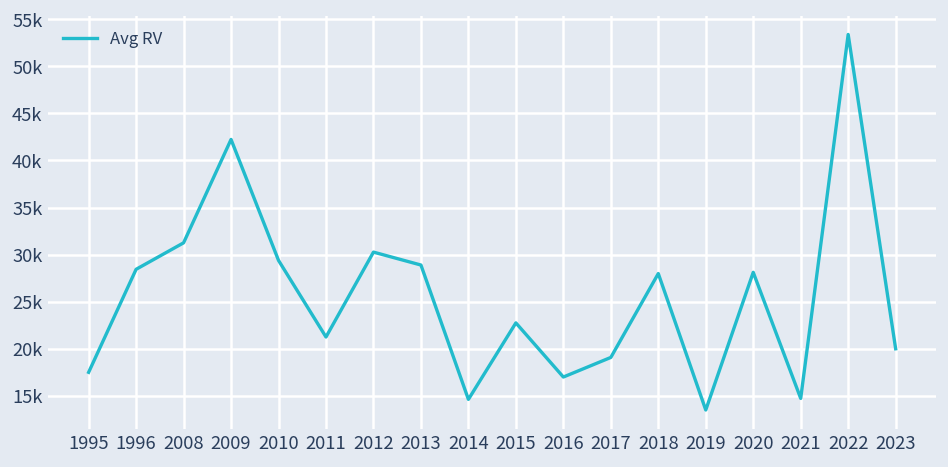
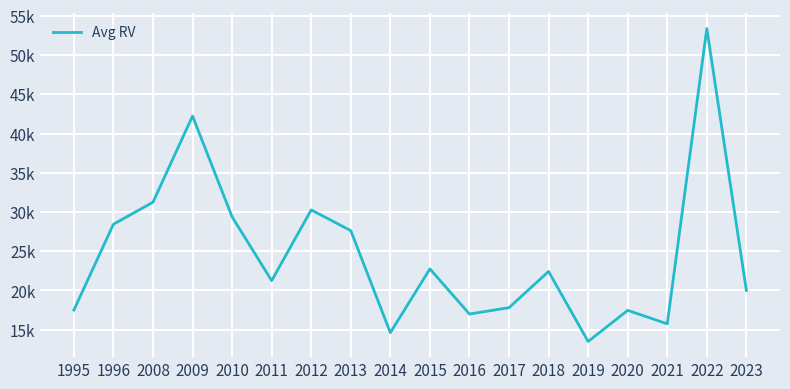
2013: 29000 -> 28000
2017: 19000 -> 18000
2018: 28000 -> 22000
2020: 28000 -> 17000
2021: 15000 -> 16000
